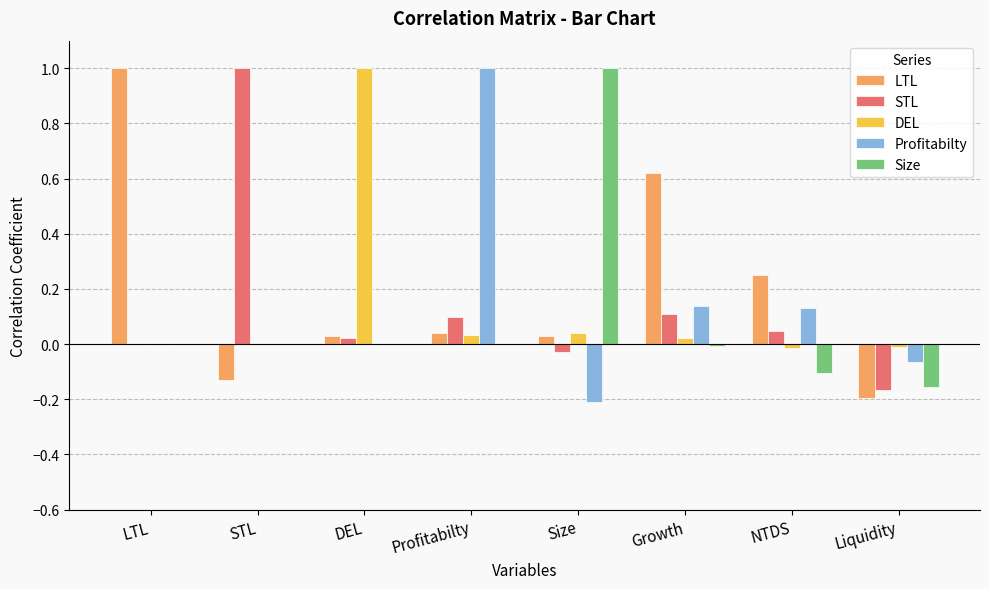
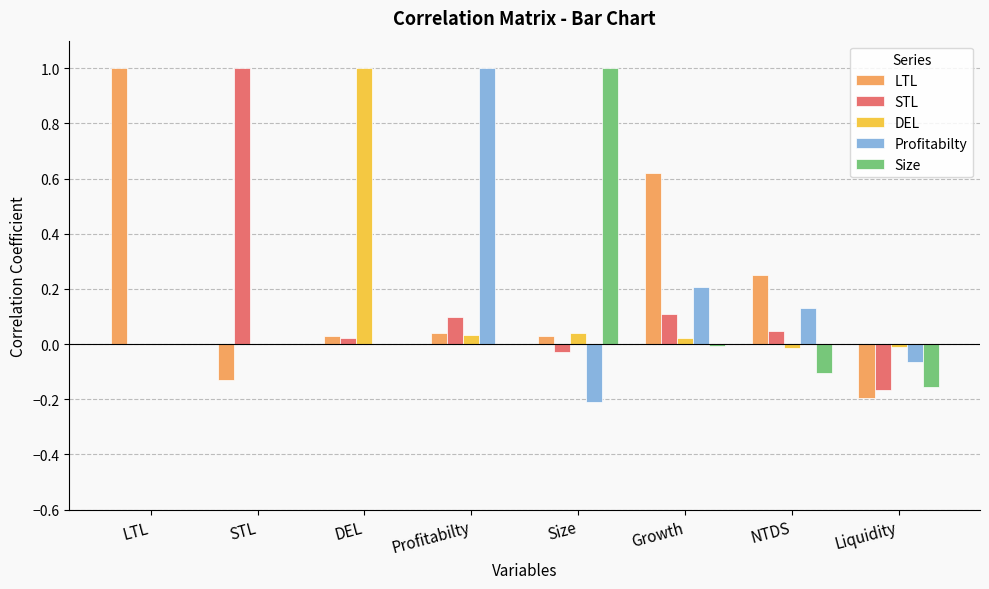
Profitabilty, Growth: 0.14 -> 0.21
